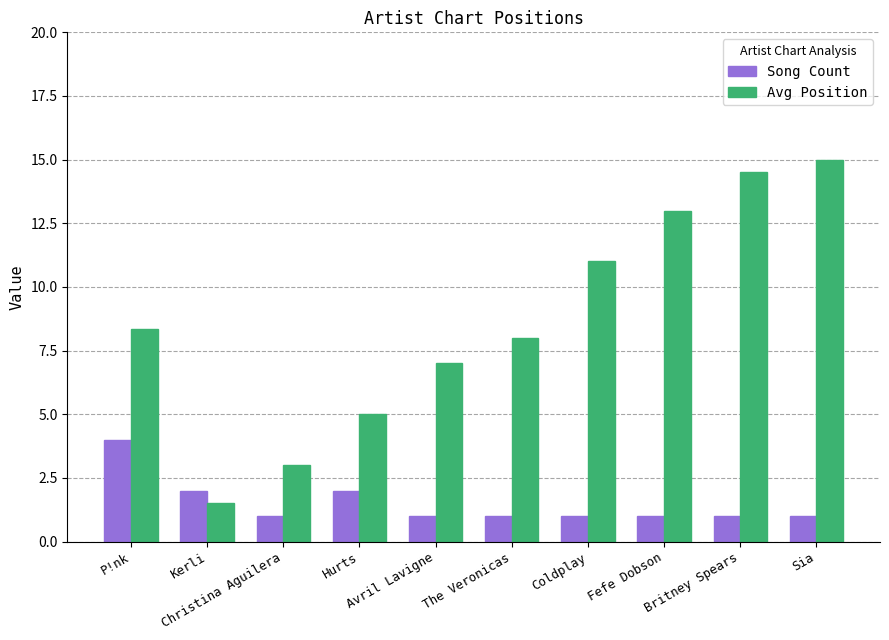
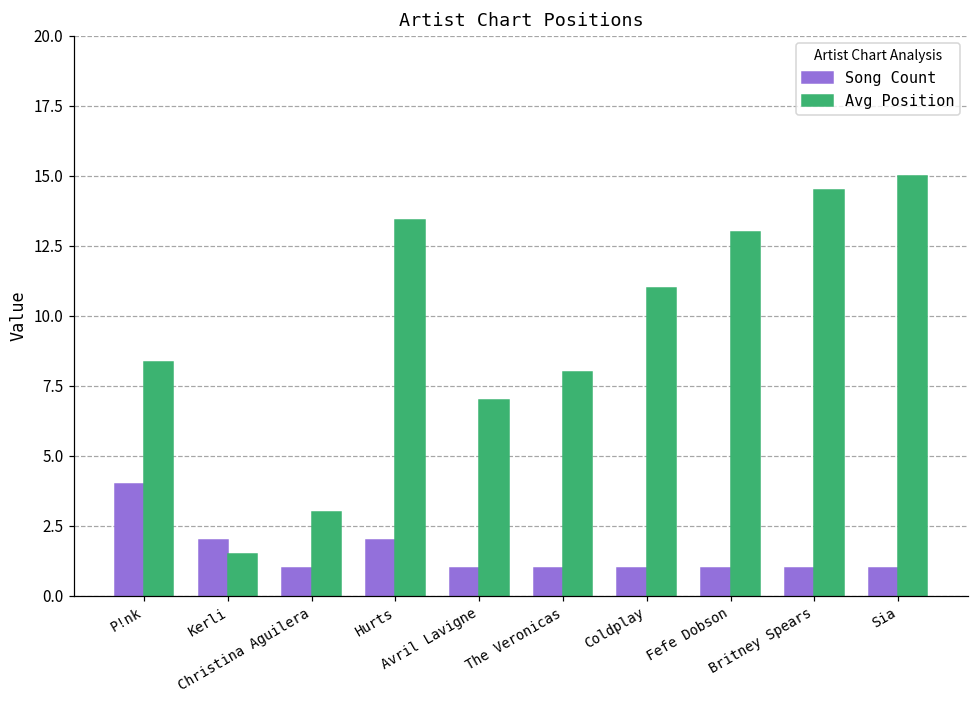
Avg Position, Hurts: 5.0 -> 13.4
